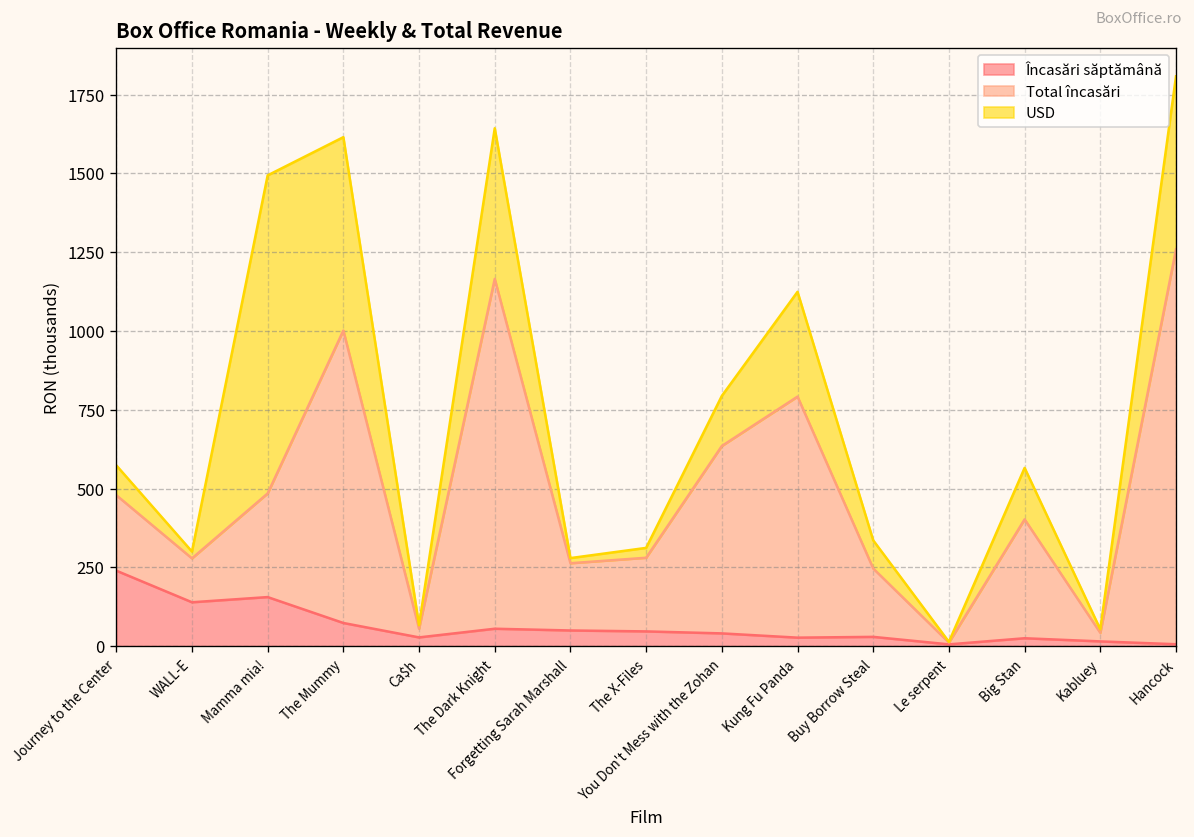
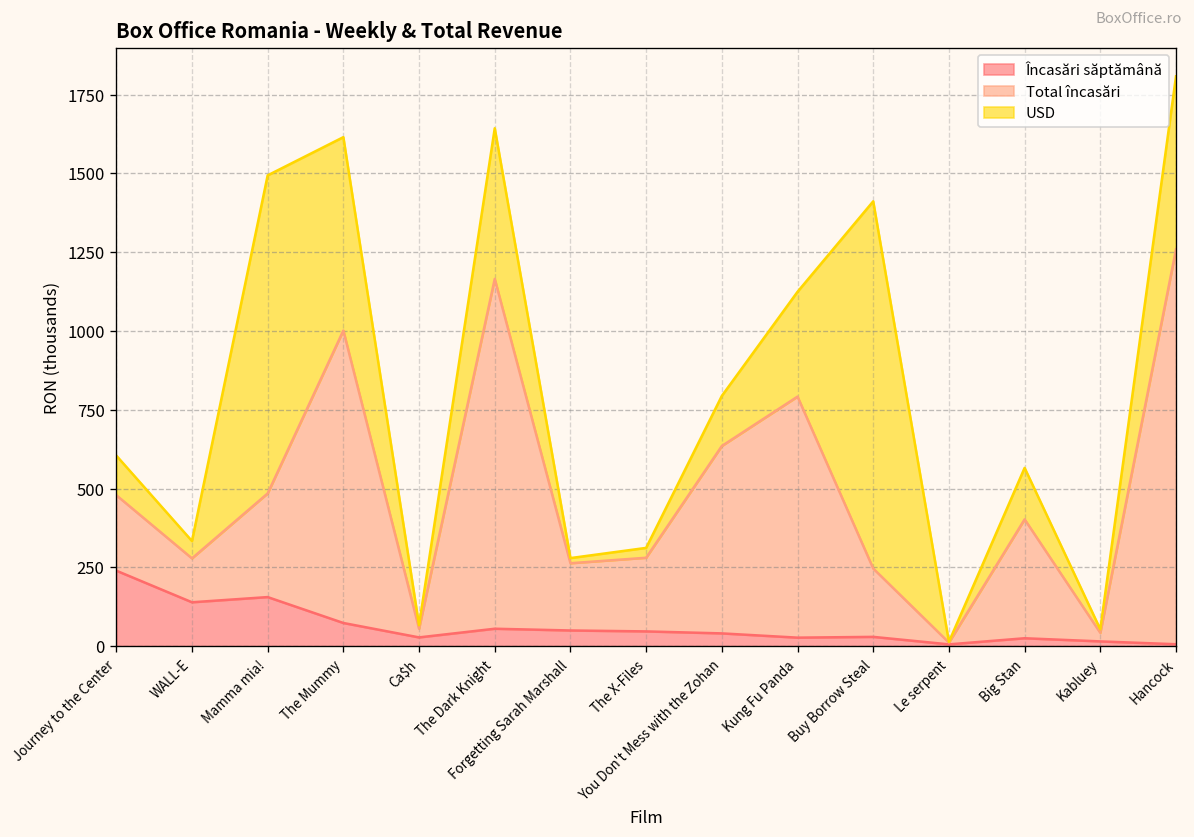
USD, Journey to the Center: 90 -> 130
USD, WALL-E: 20 -> 60
USD, Buy Borrow Steal: 90 -> 1160
